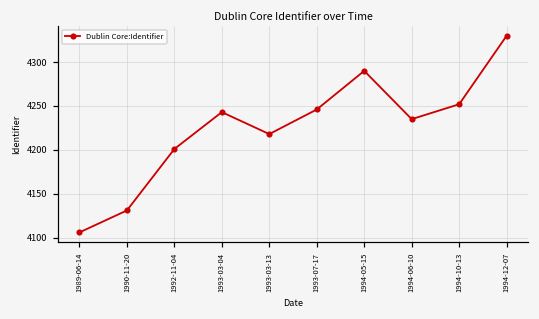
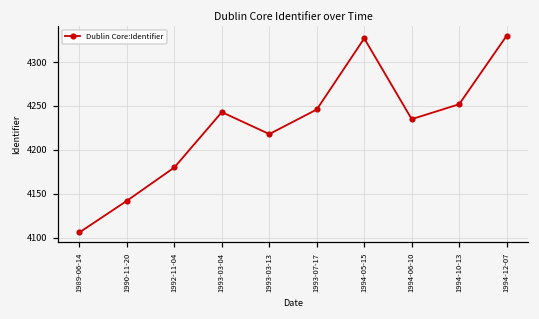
1990-11-20: 4130 -> 4140
1992-11-04: 4200 -> 4180
1994-05-15: 4290 -> 4330
